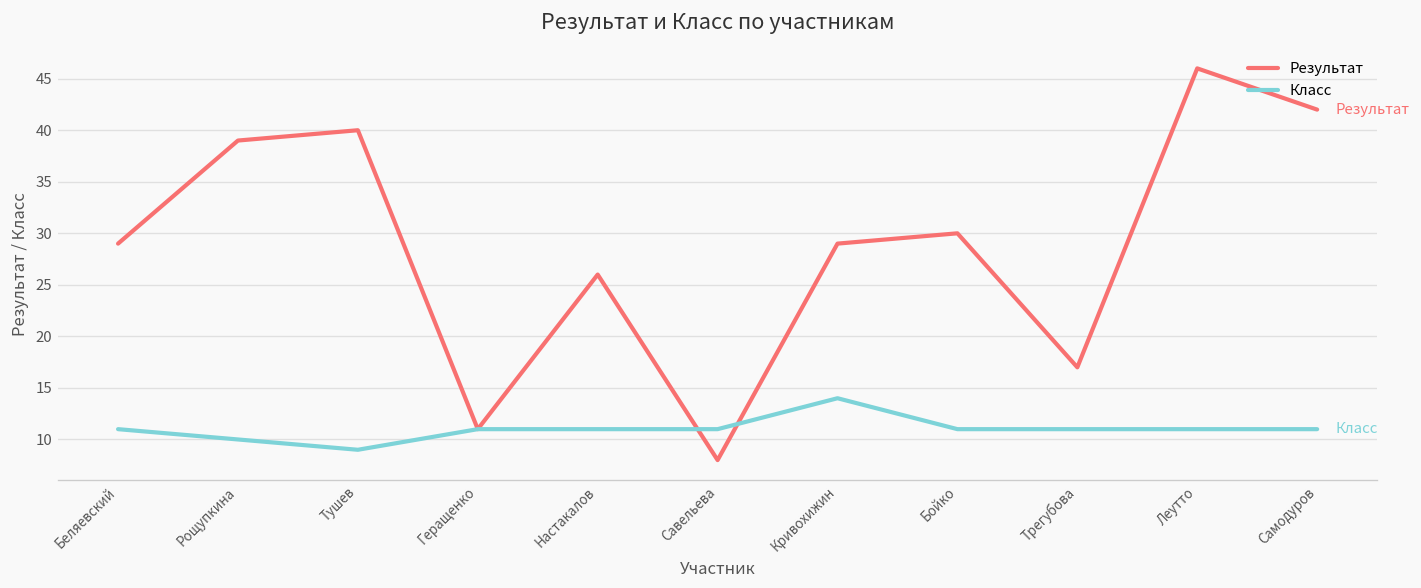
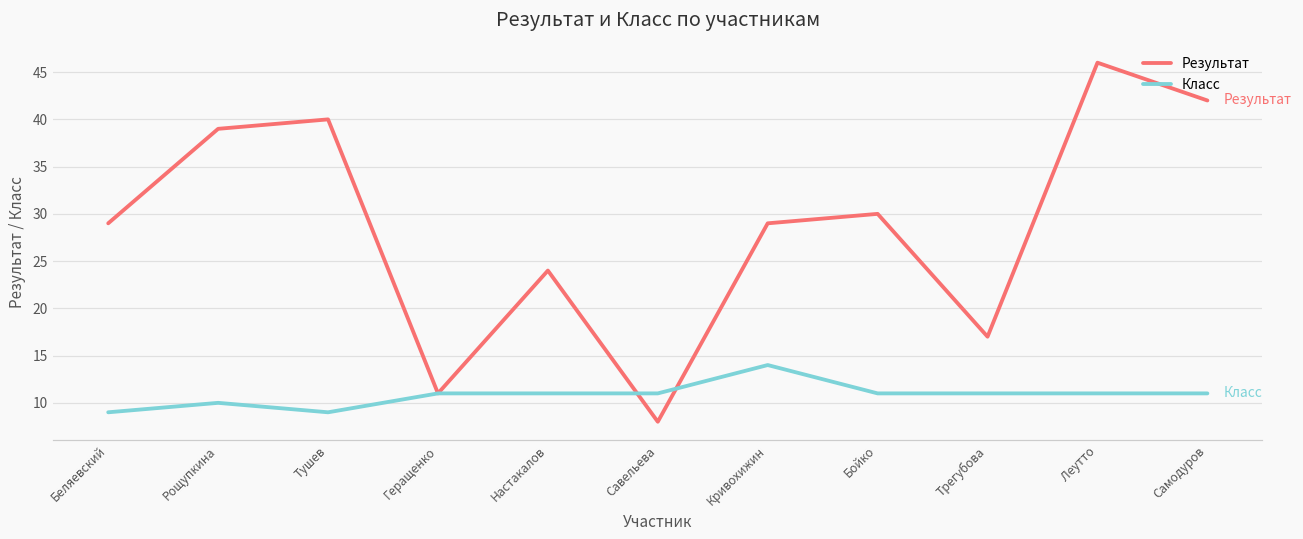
Класс, Беляевский: 11 -> 9
Результат, Настакалов: 26 -> 24
